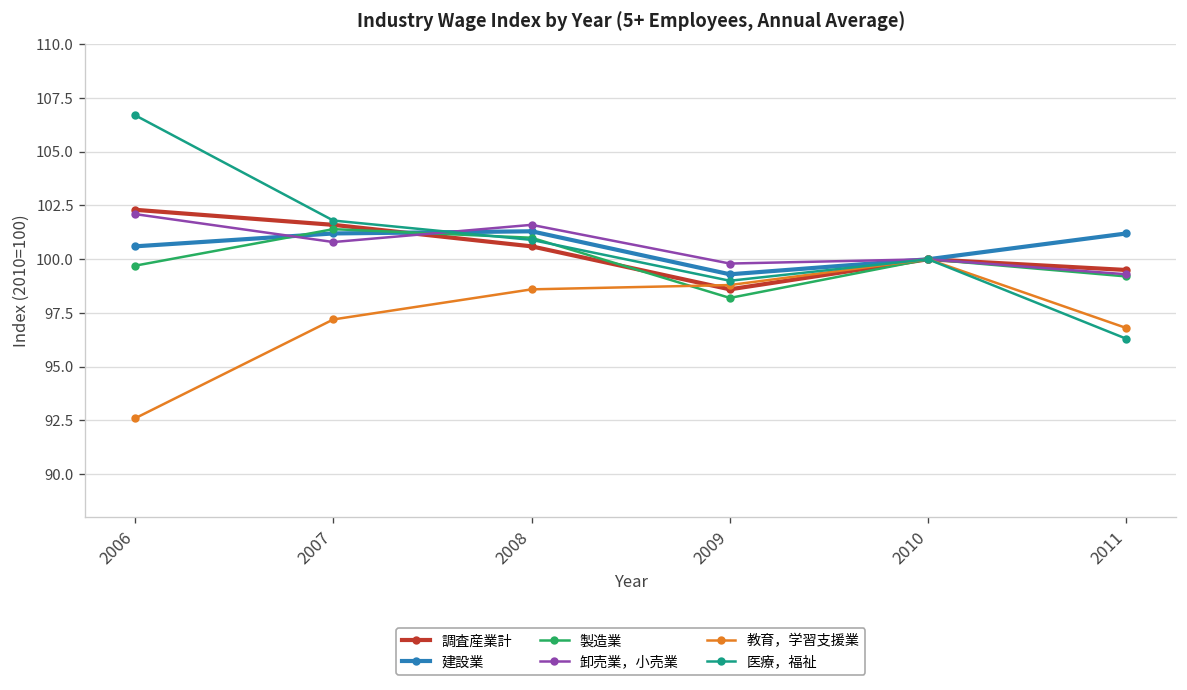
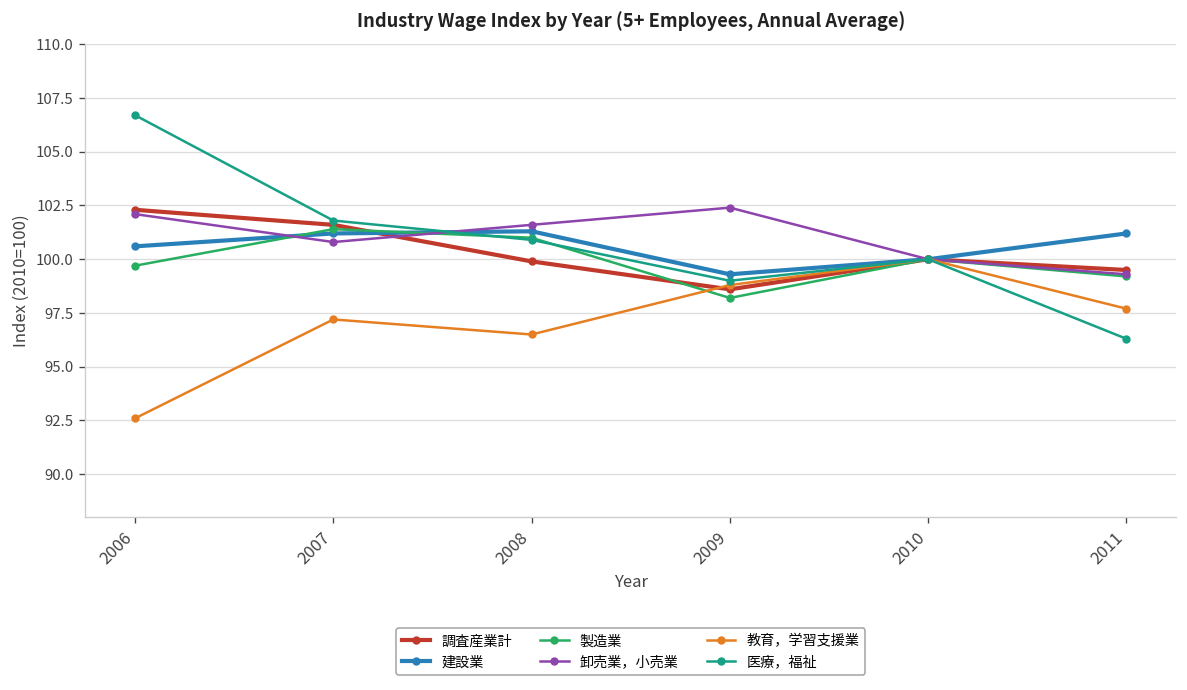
調査産業計, 2008: 100.6 -> 99.9
教育，学習支援業, 2008: 98.6 -> 96.5
卸売業，小売業, 2009: 99.8 -> 102.4
教育，学習支援業, 2011: 96.8 -> 97.7
